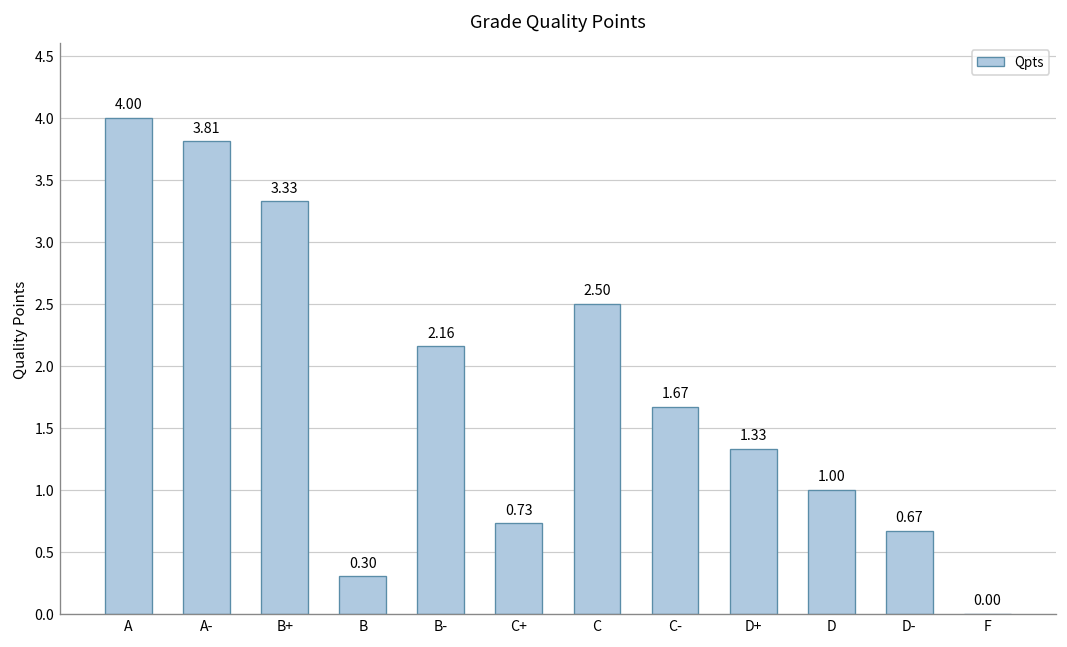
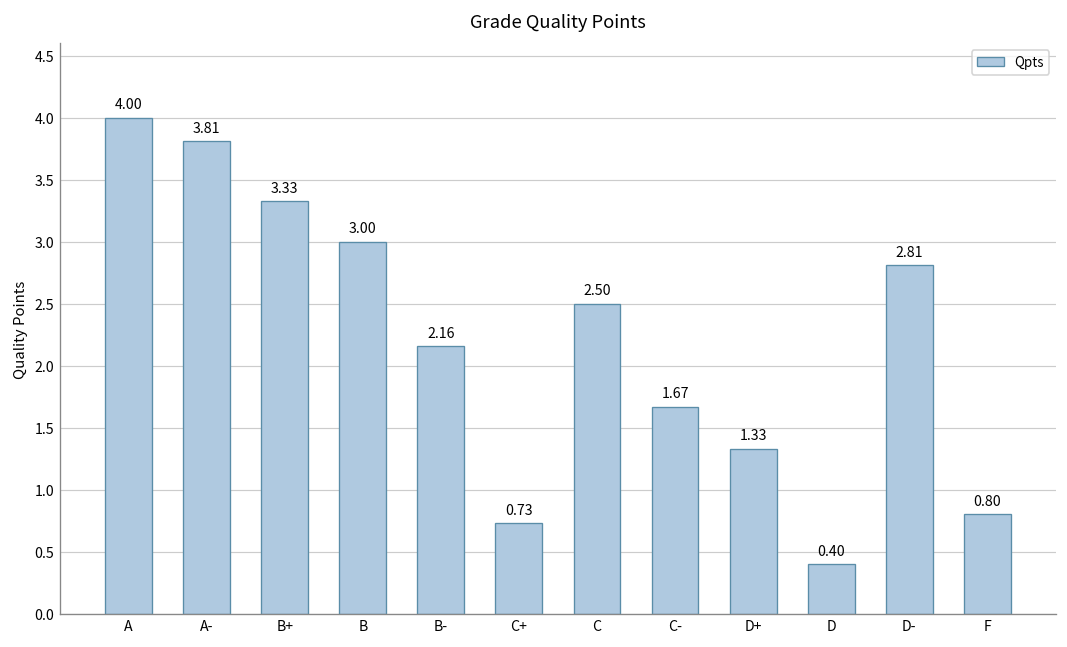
B: 0.30 -> 3.00
D: 1.00 -> 0.40
D-: 0.67 -> 2.81
F: 0.00 -> 0.80
